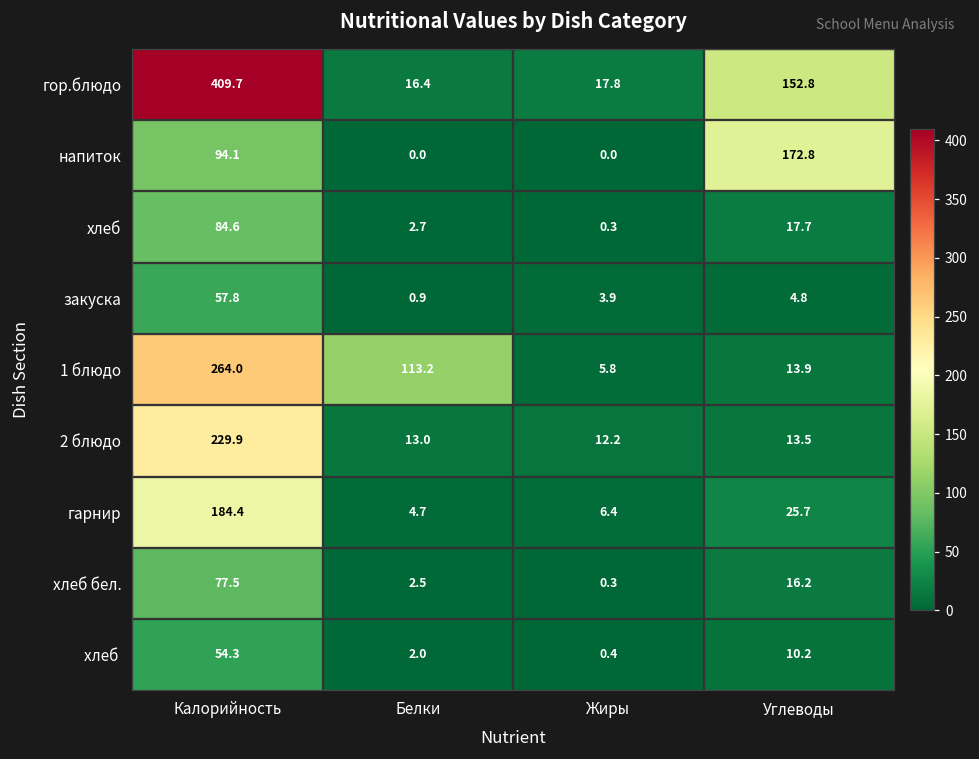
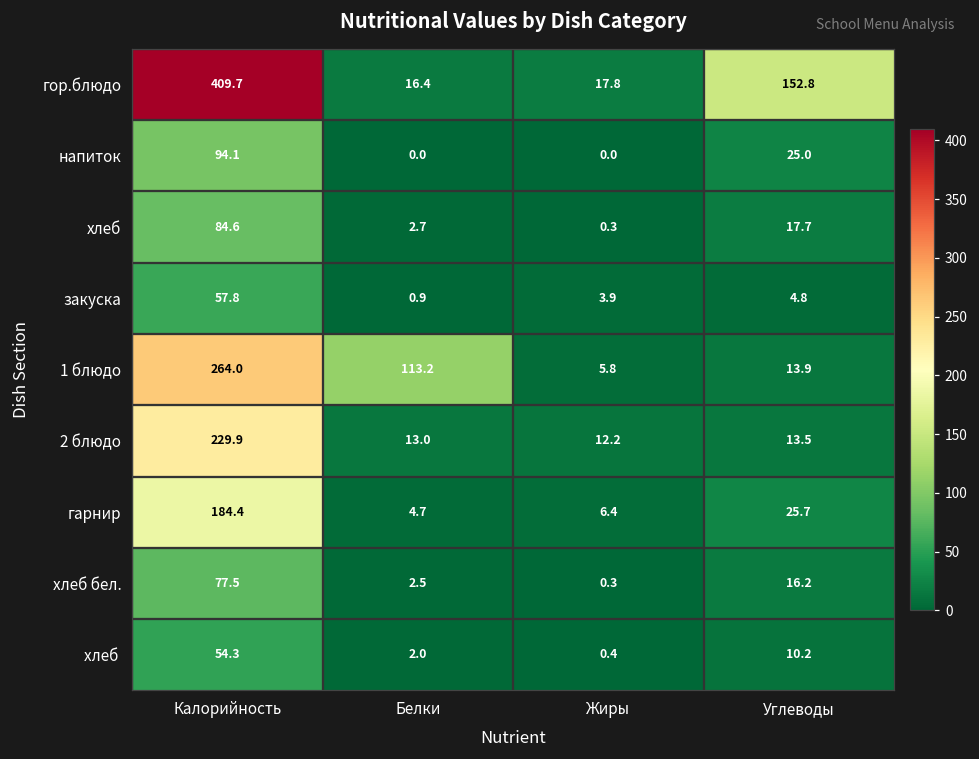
напиток, Углеводы: 172.8 -> 25.0
